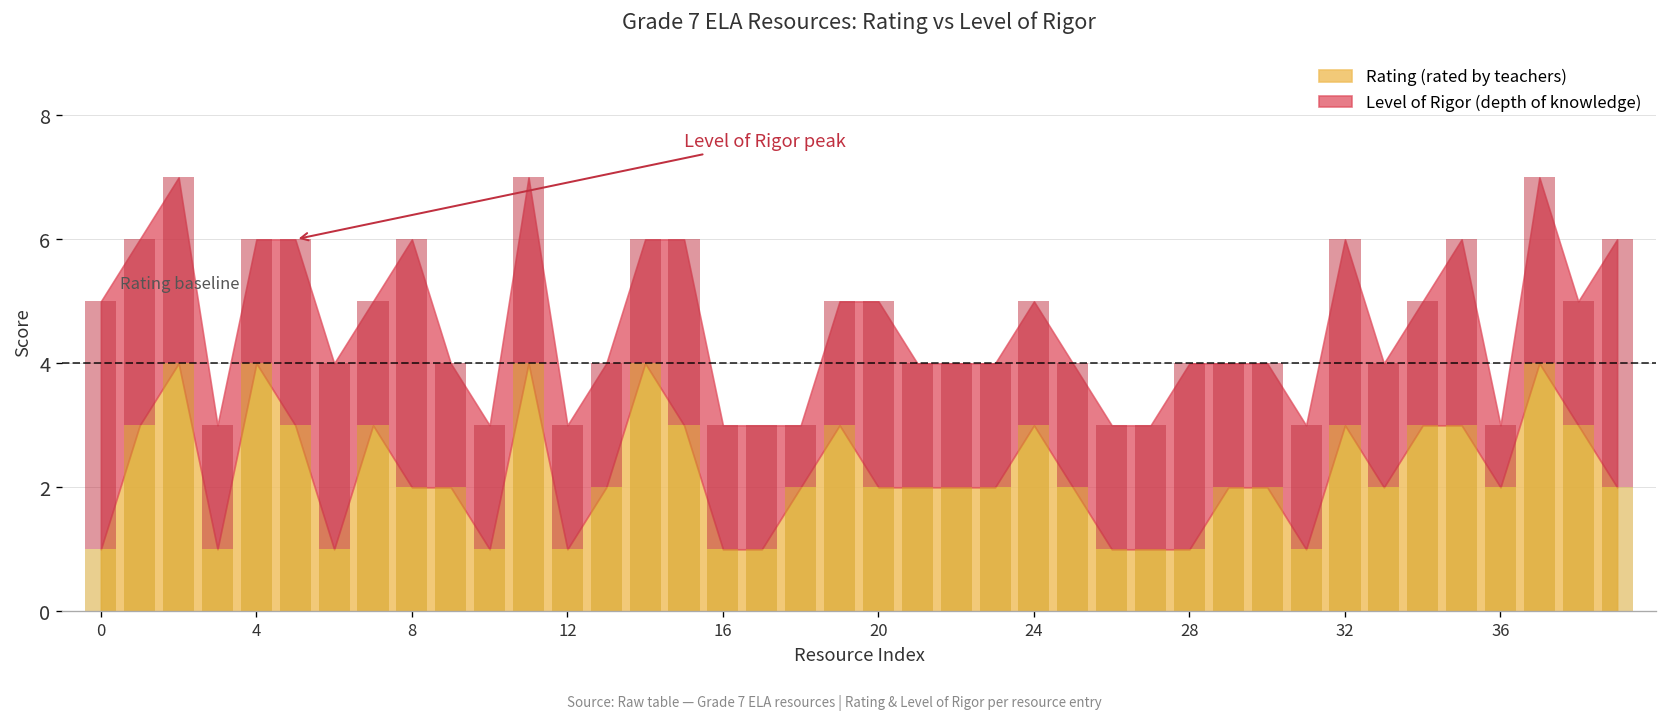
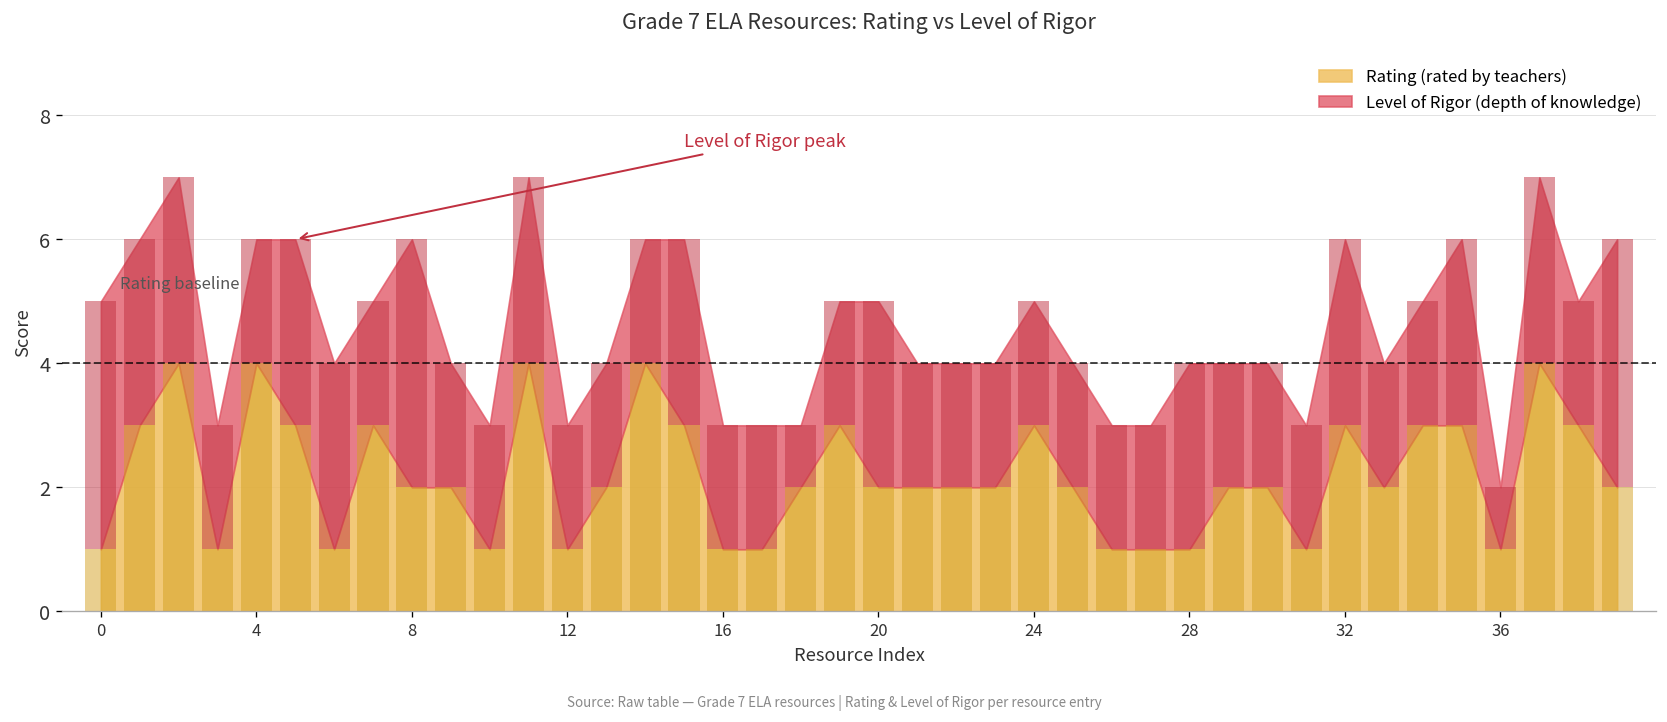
Rating (rated by teachers), 36: 2 -> 1
